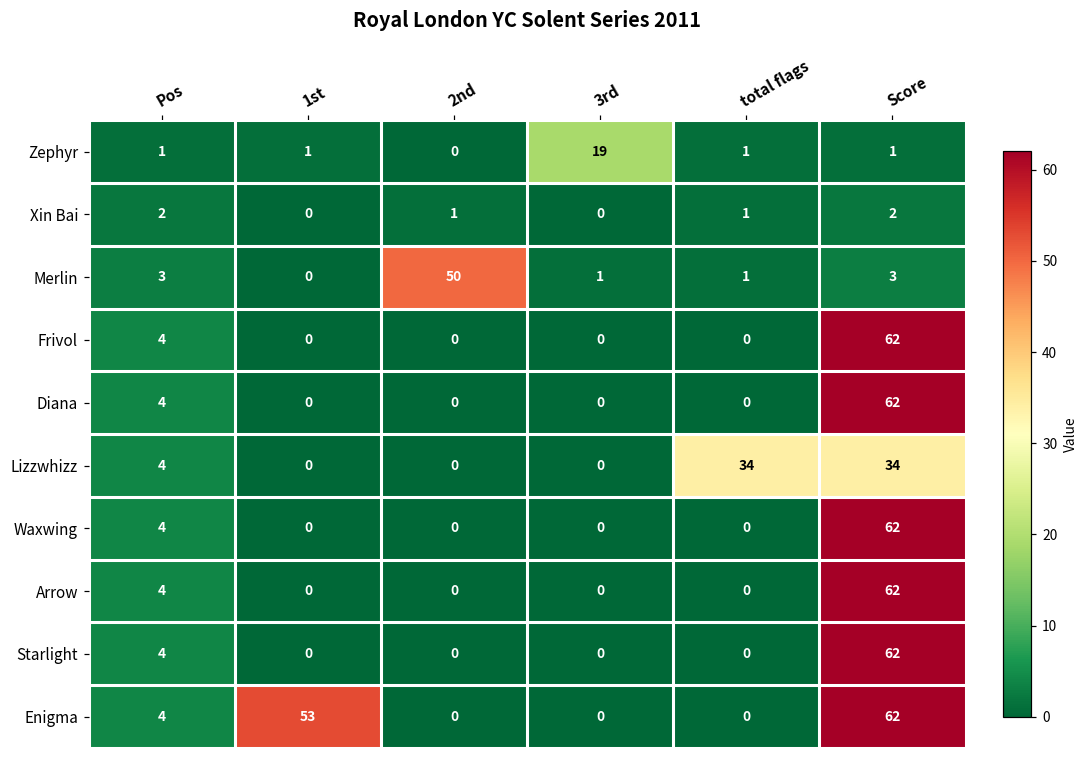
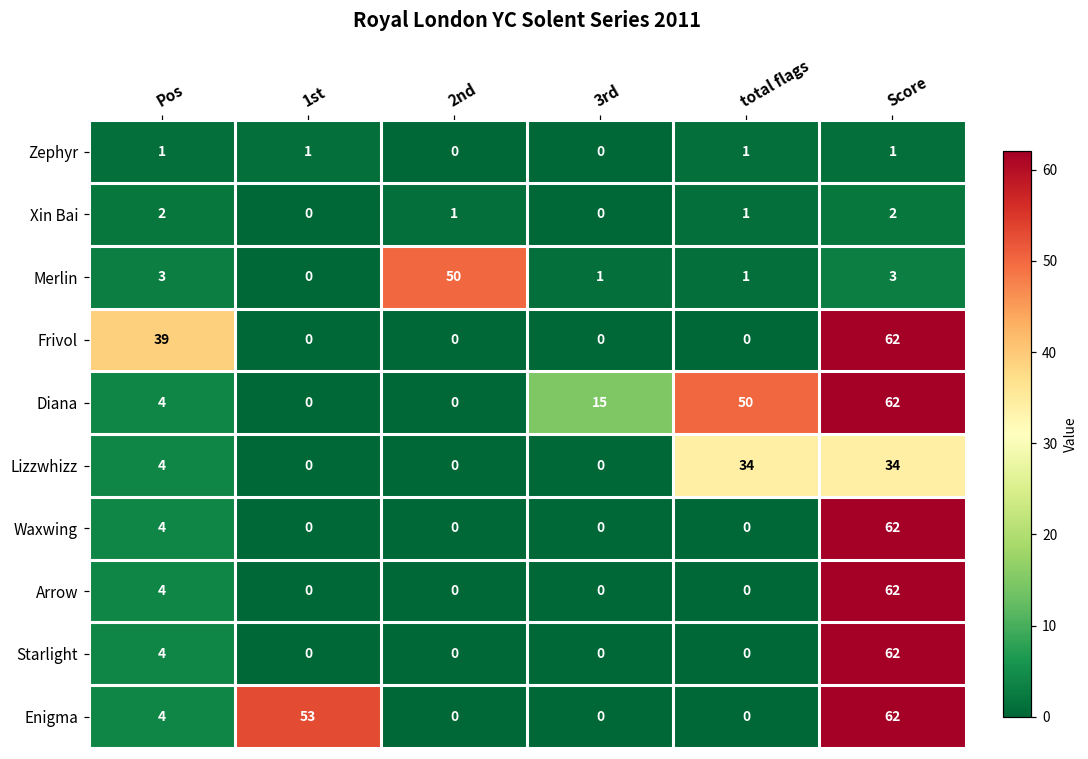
Zephyr, 3rd: 19 -> 0
Frivol, Pos: 4 -> 39
Diana, 3rd: 0 -> 15
Diana, total flags: 0 -> 50
